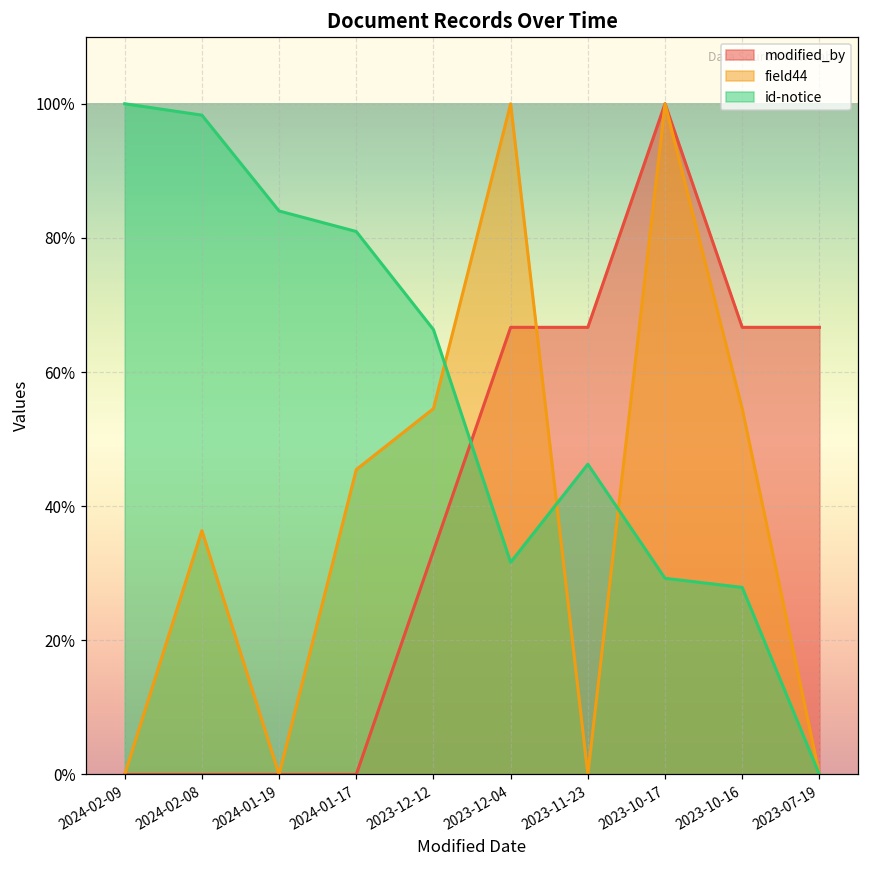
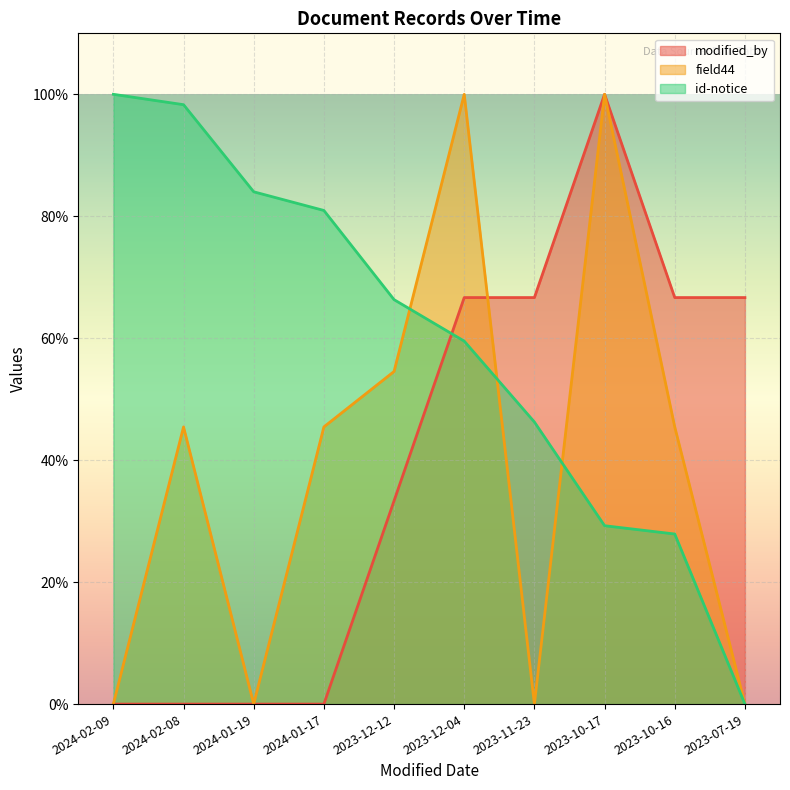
field44, 2024-02-08: 36% -> 45%
id-notice, 2023-12-04: 32% -> 60%
field44, 2023-10-16: 55% -> 45%
